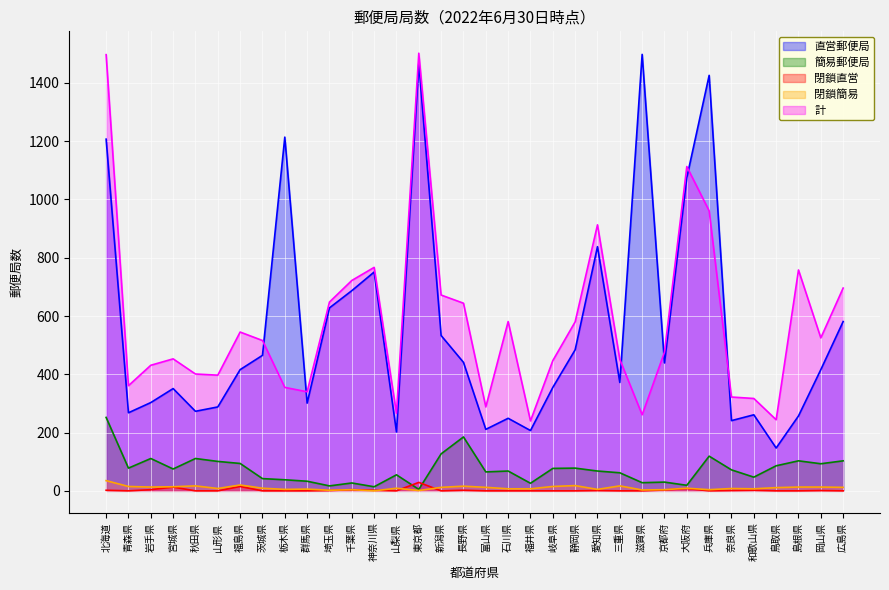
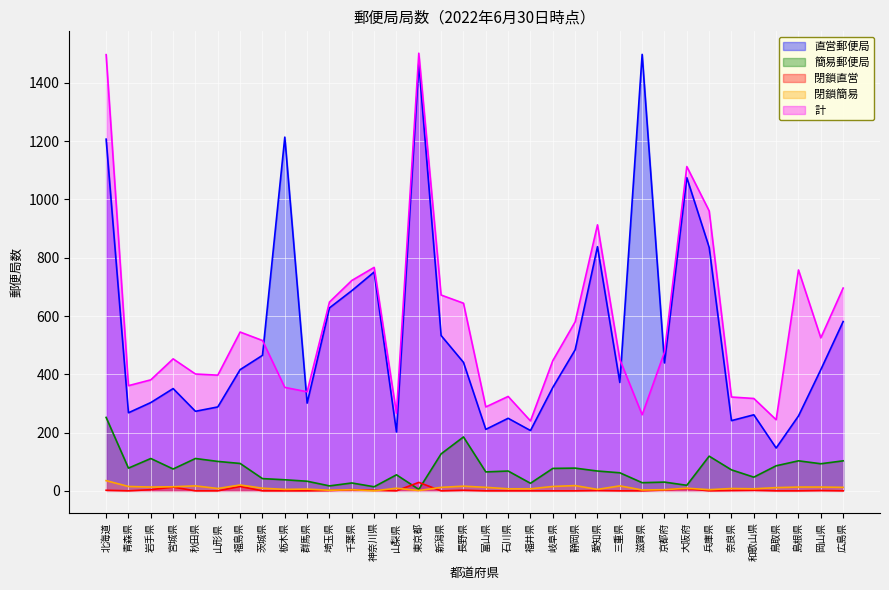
計, 岩手県: 430 -> 380
計, 石川県: 580 -> 320
直営郵便局, 兵庫県: 1430 -> 840
